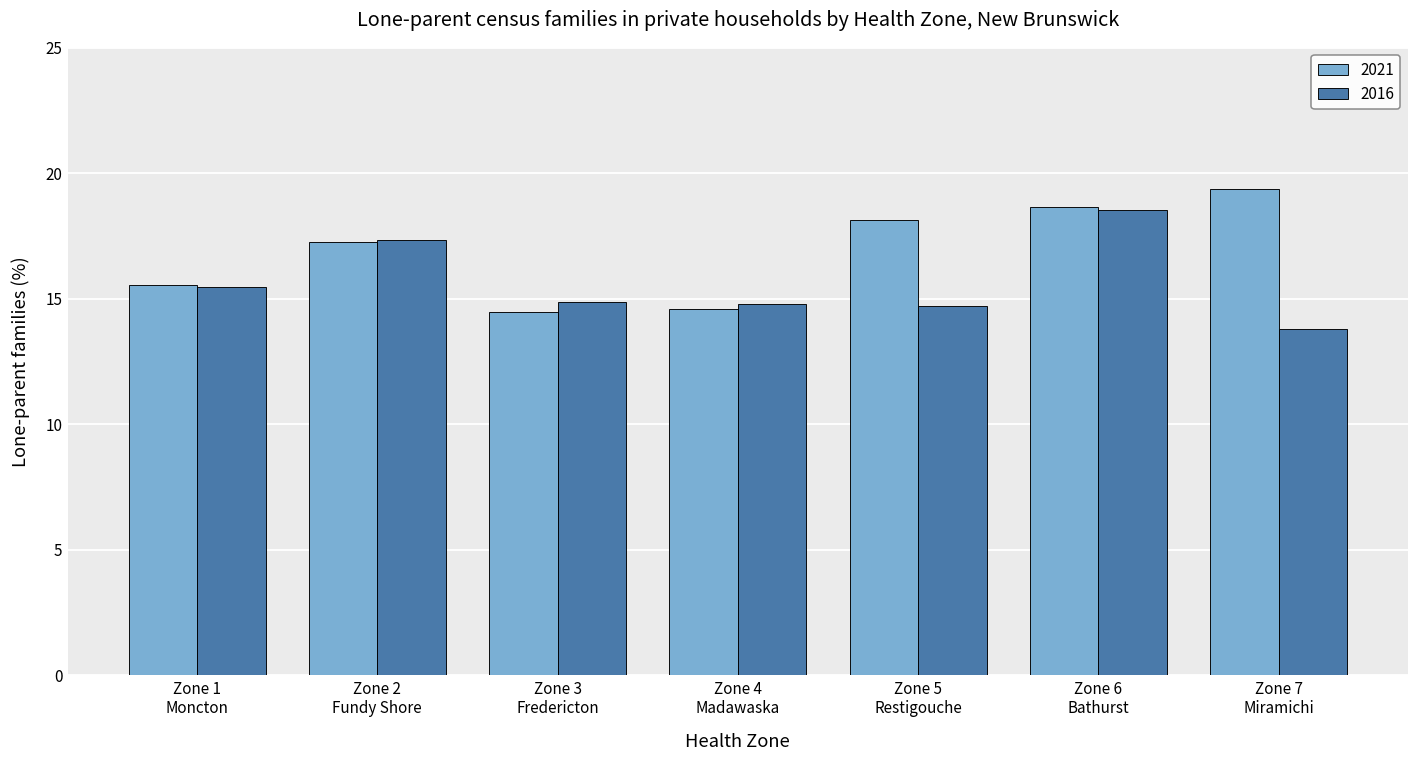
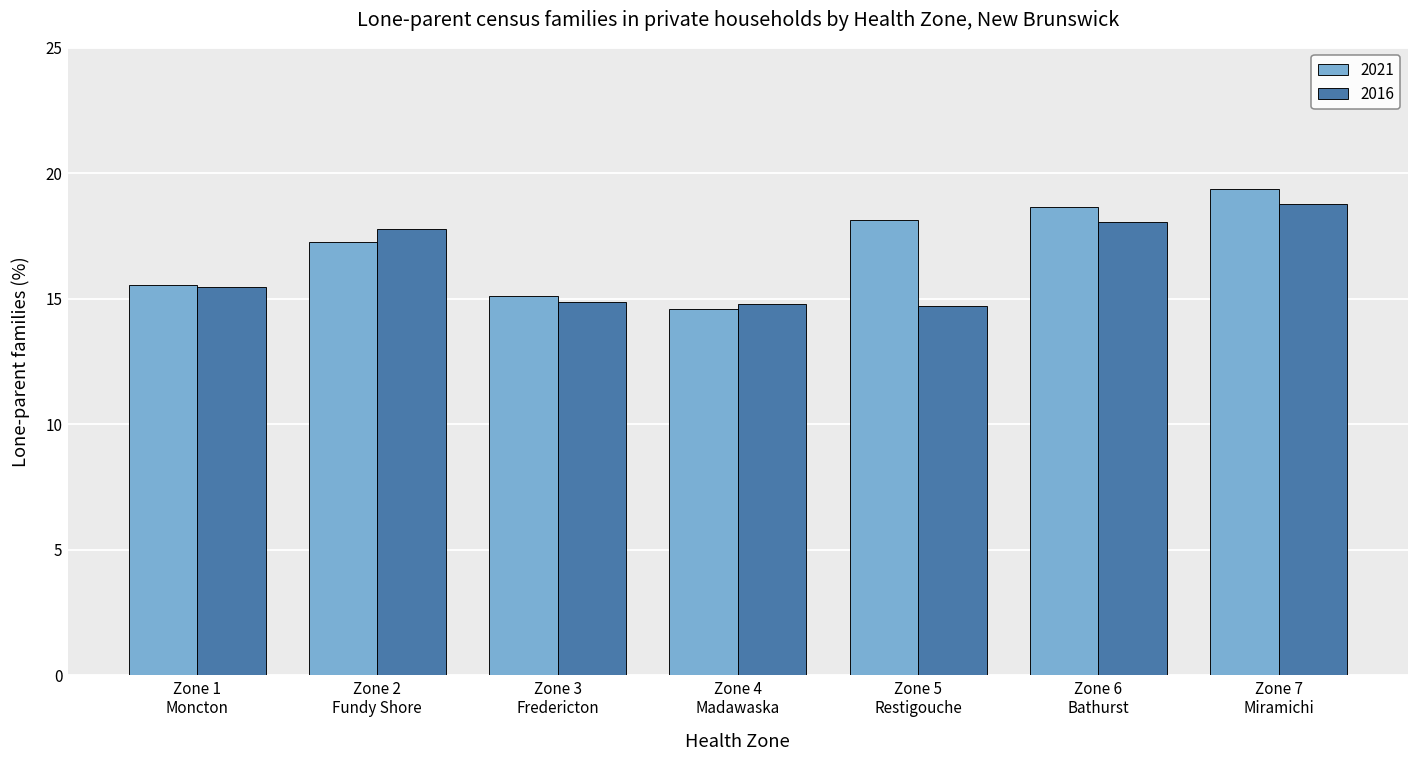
2016, Zone 2 Fundy Shore: 17.4 -> 17.8
2021, Zone 3 Fredericton: 14.5 -> 15.1
2016, Zone 6 Bathurst: 18.5 -> 18.1
2016, Zone 7 Miramichi: 13.8 -> 18.8
